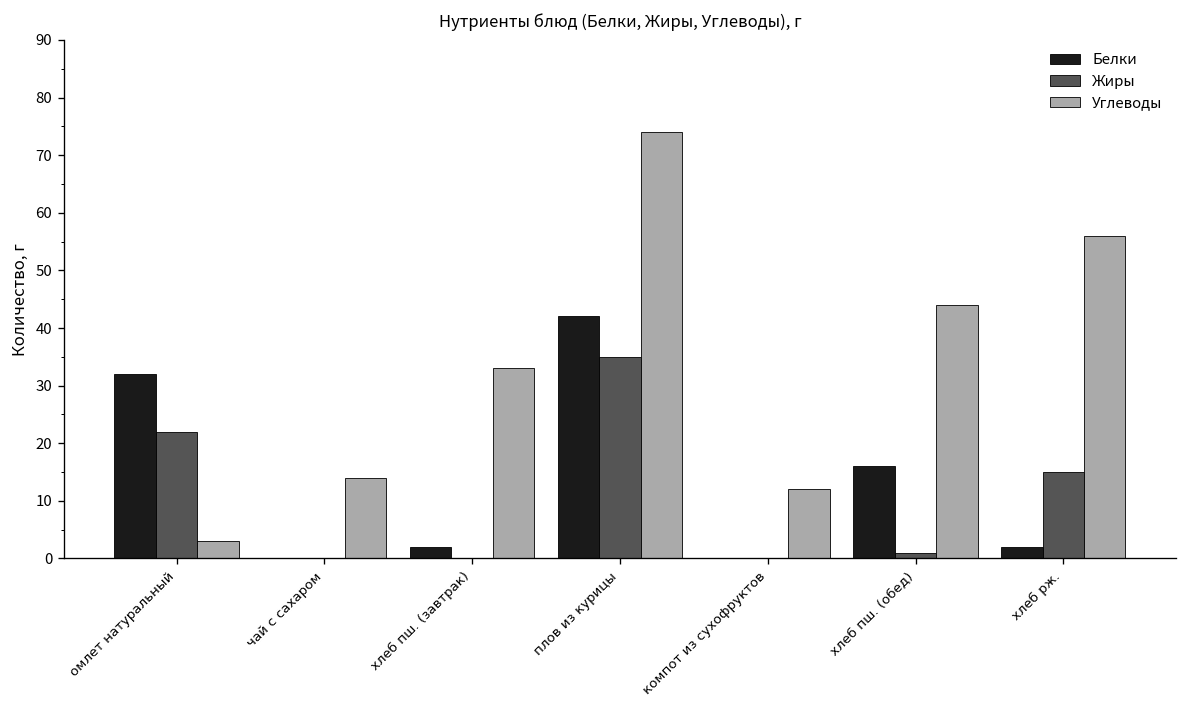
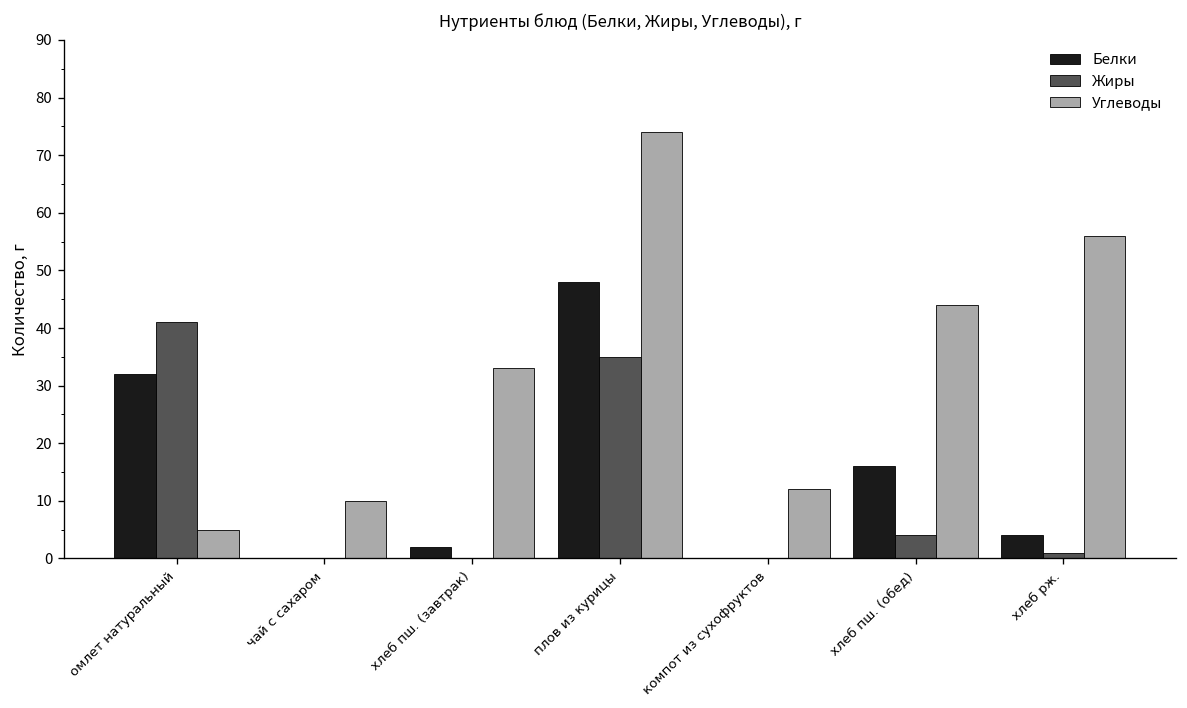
Жиры, омлет натуральный: 22 -> 41
Углеводы, омлет натуральный: 3 -> 5
Углеводы, чай с сахаром: 14 -> 10
Белки, плов из курицы: 42 -> 48
Жиры, хлеб пш. (обед): 1 -> 4
Белки, хлеб рж.: 2 -> 4
Жиры, хлеб рж.: 15 -> 1
